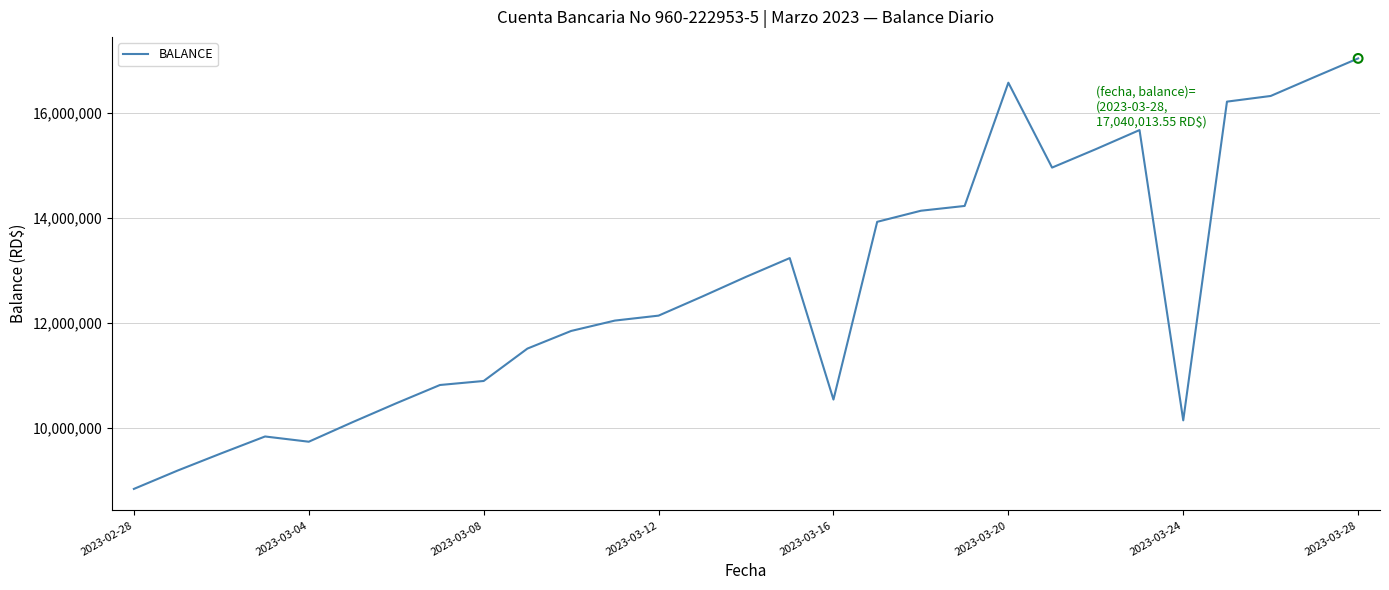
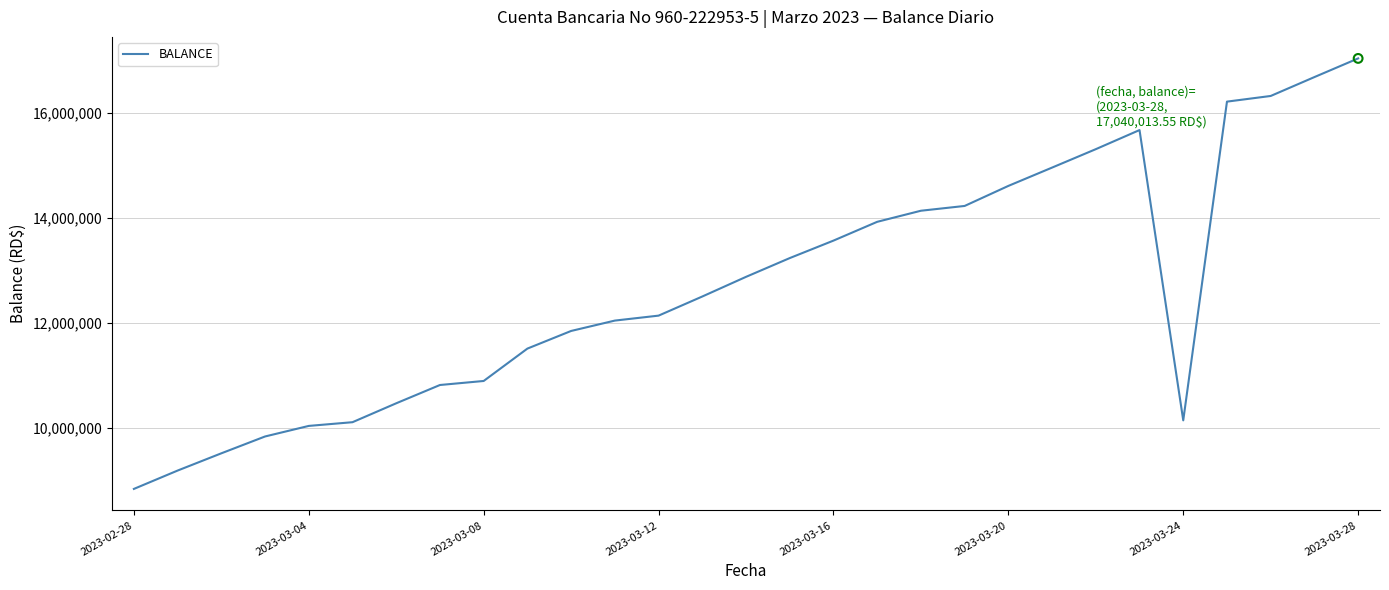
BALANCE, 2023-03-04: 9,700,000 -> 10,000,000
BALANCE, 2023-03-16: 10,500,000 -> 13,600,000
BALANCE, 2023-03-20: 16,600,000 -> 14,600,000
